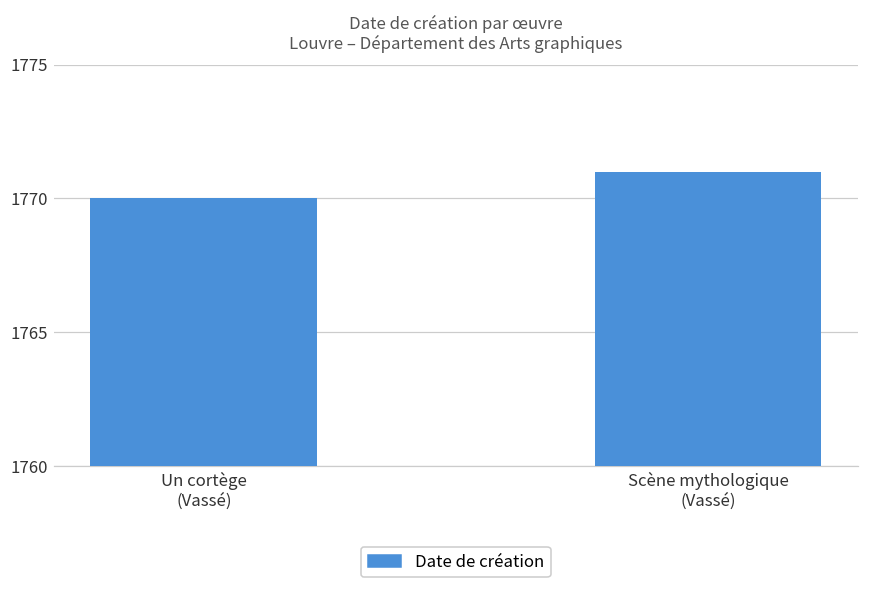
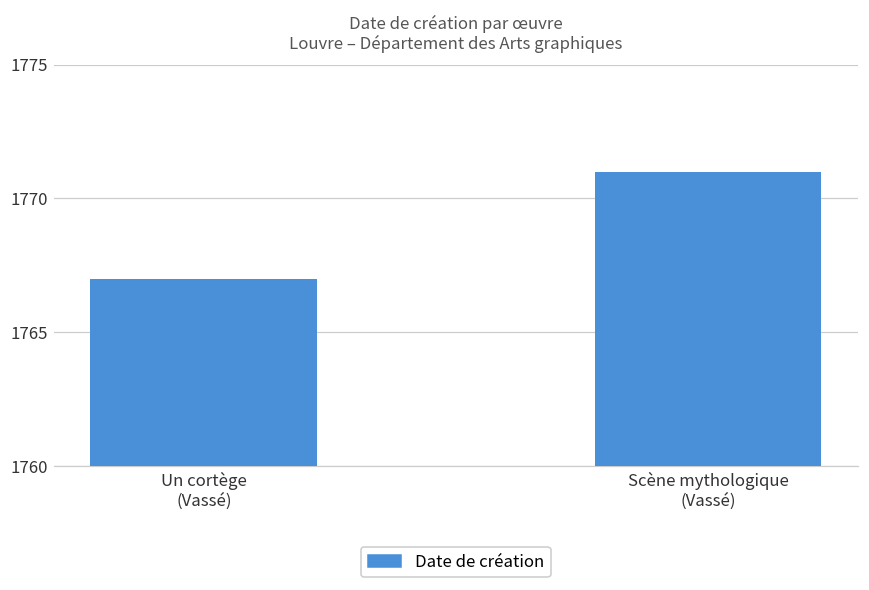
Un cortège (Vassé): 1770 -> 1767
